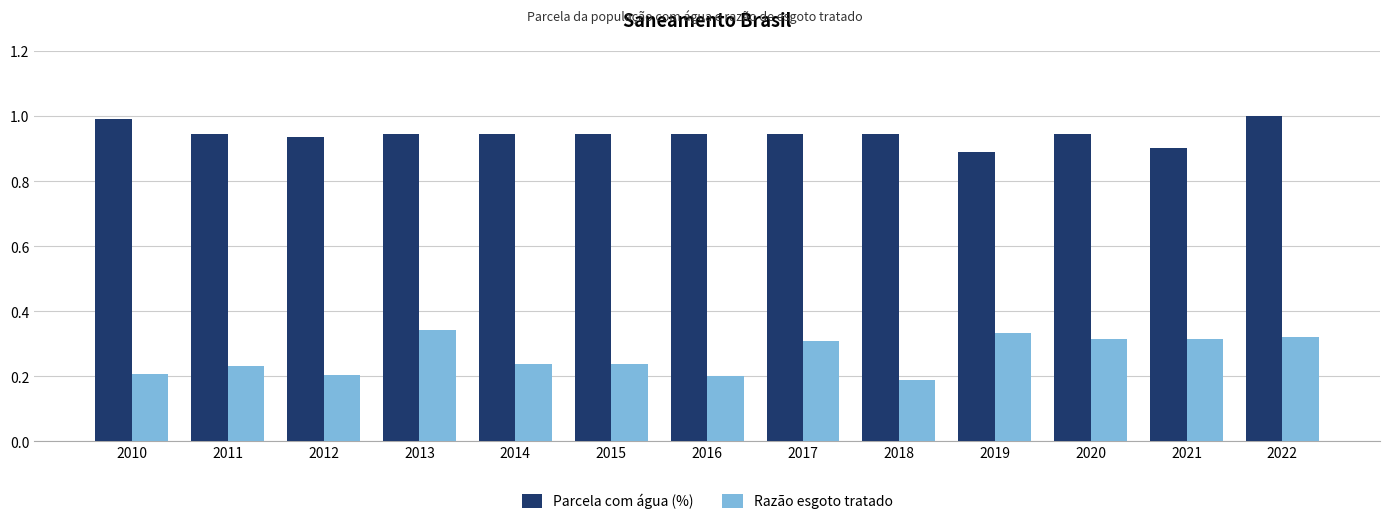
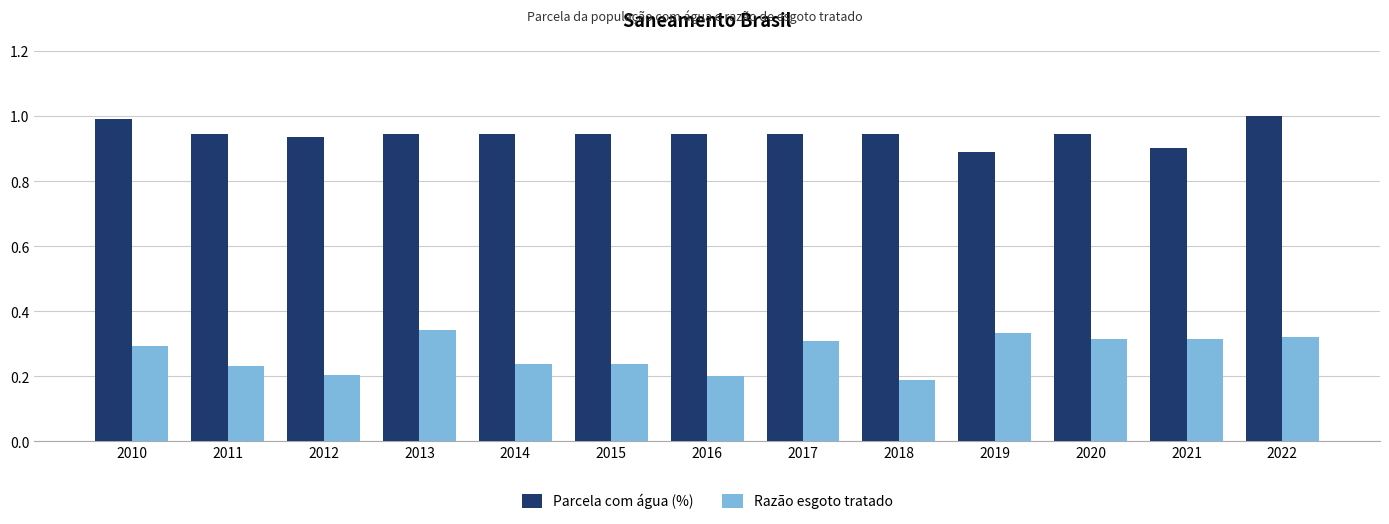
Razão esgoto tratado, 2010: 0.21 -> 0.29
